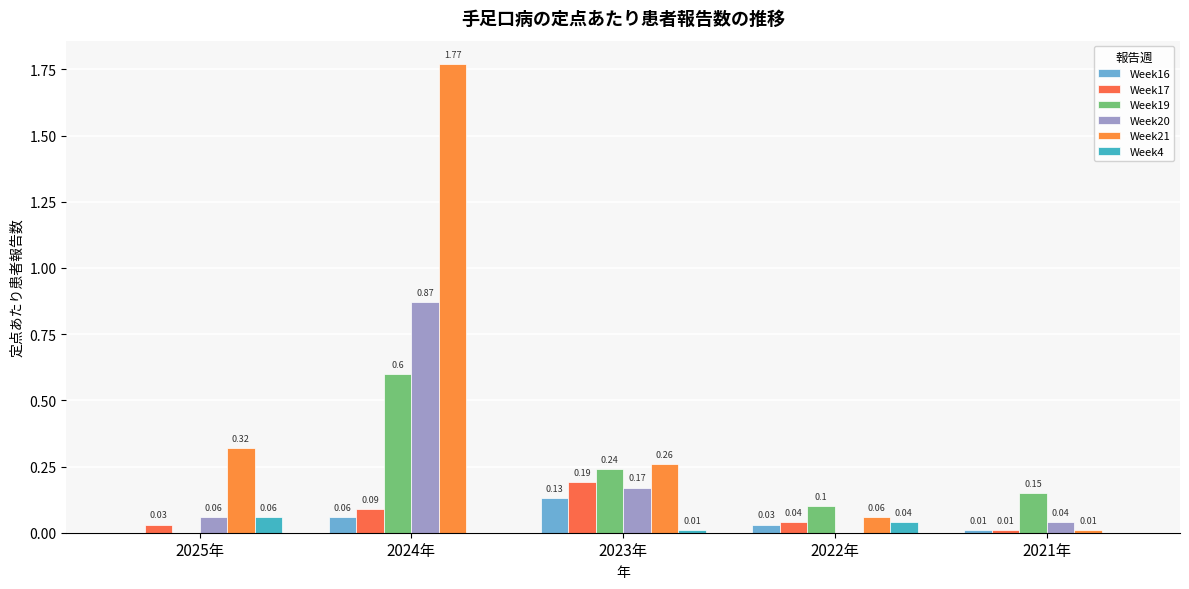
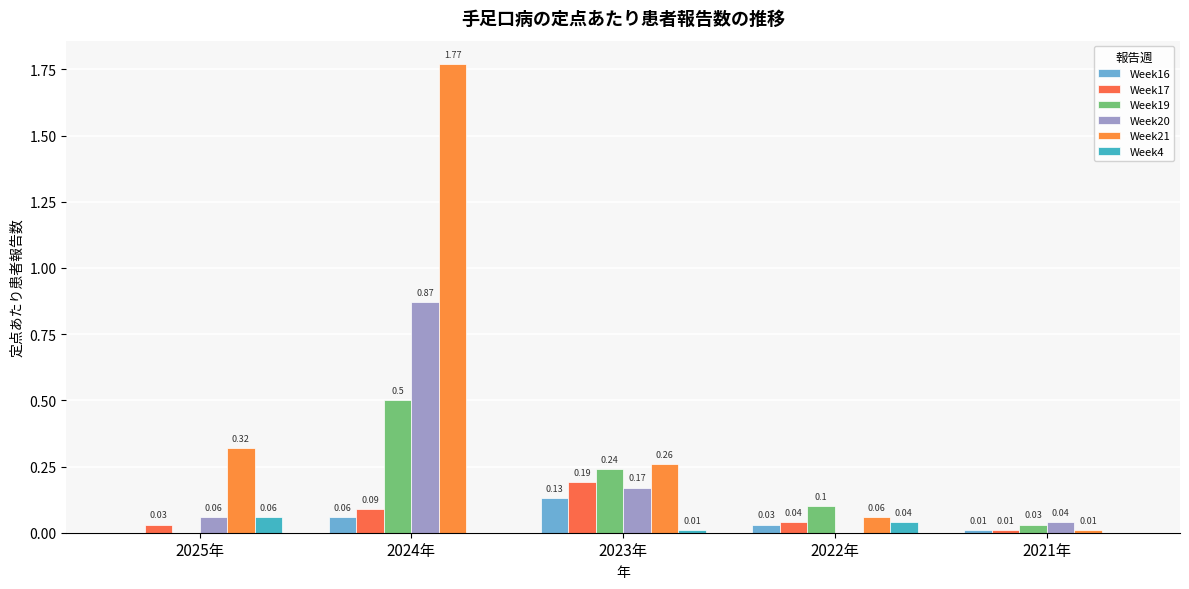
Week19, 2024年: 0.6 -> 0.5
Week19, 2021年: 0.15 -> 0.03
